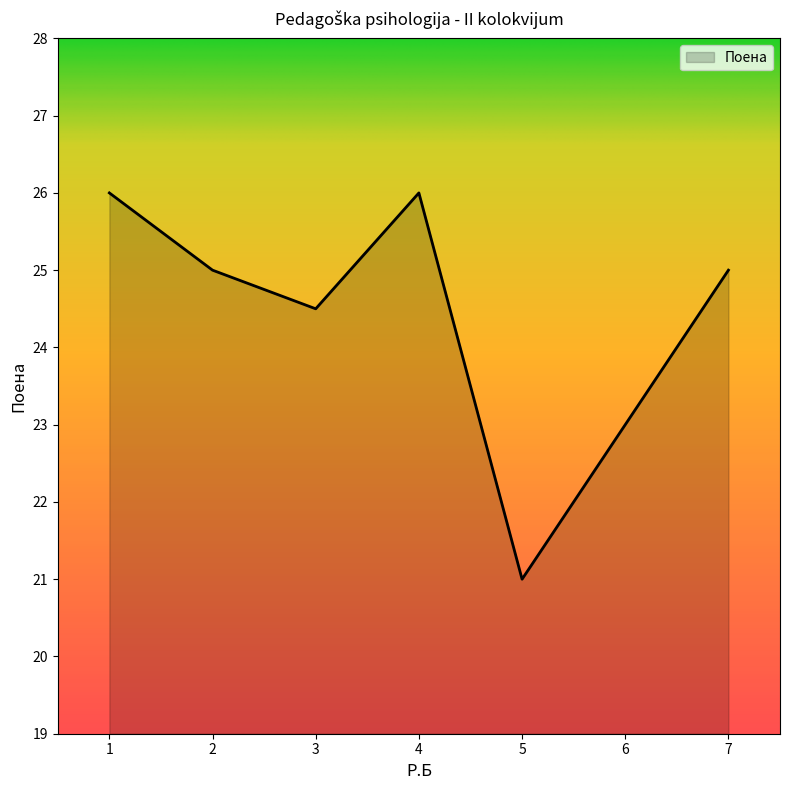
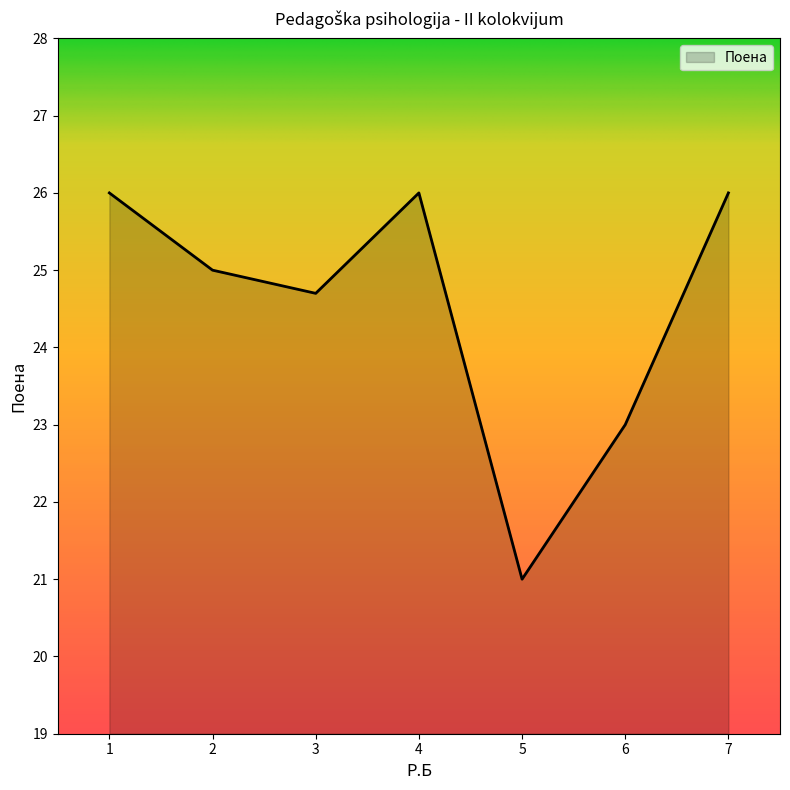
3: 24.5 -> 24.7
7: 25 -> 26
